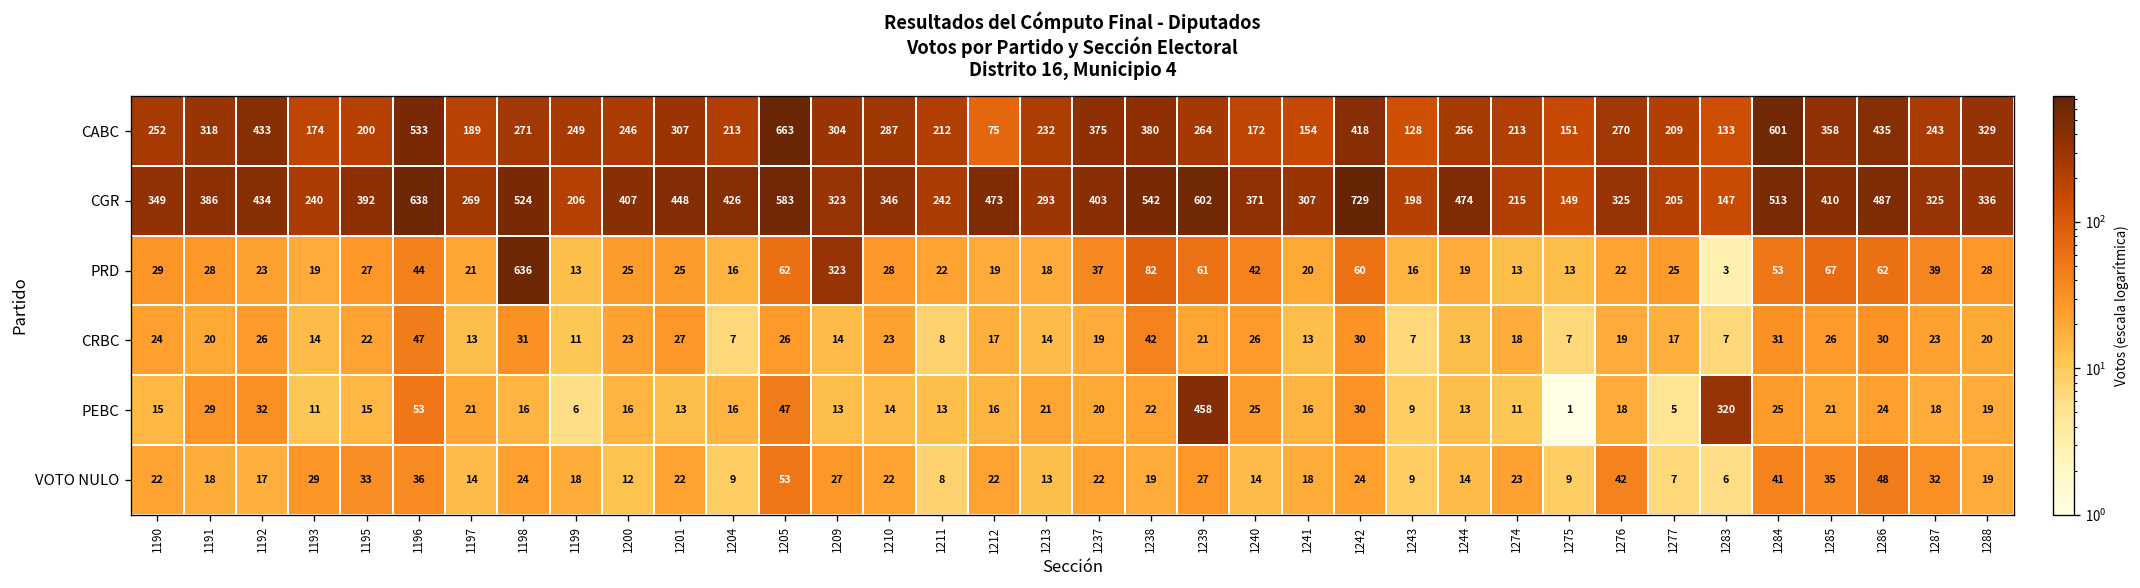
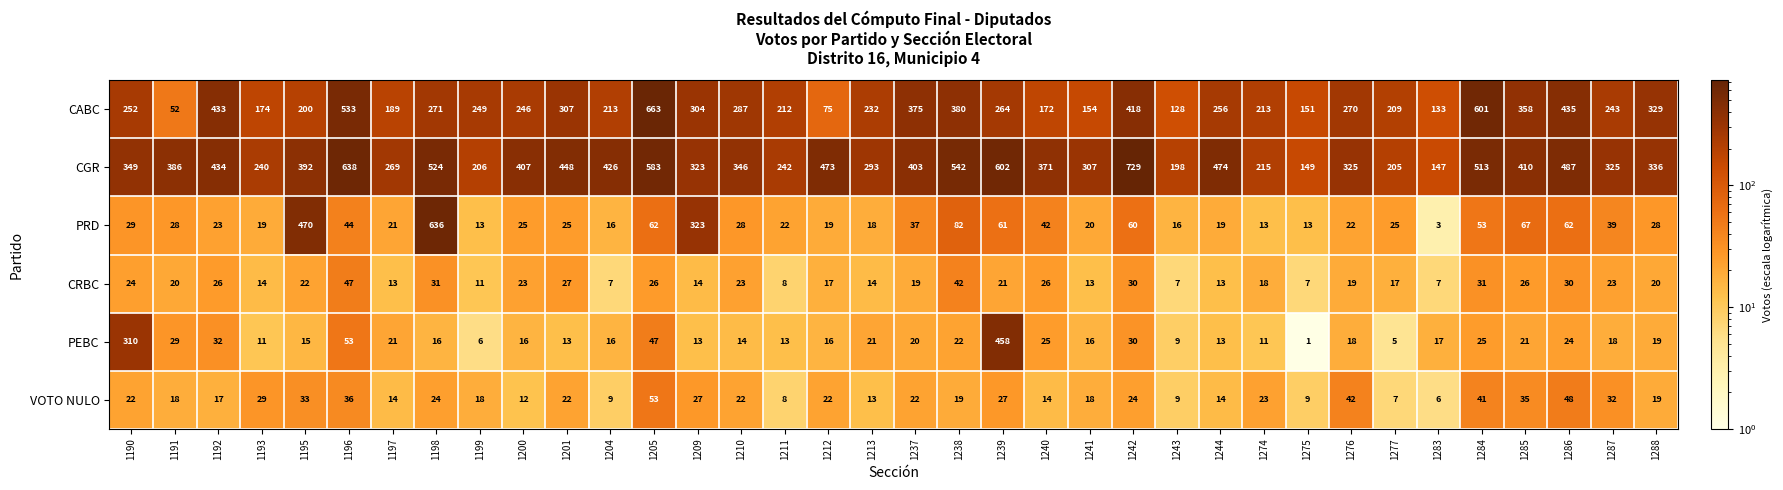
CABC, 1191: 318 -> 52
PRD, 1195: 27 -> 470
PEBC, 1190: 15 -> 310
PEBC, 1283: 320 -> 17
